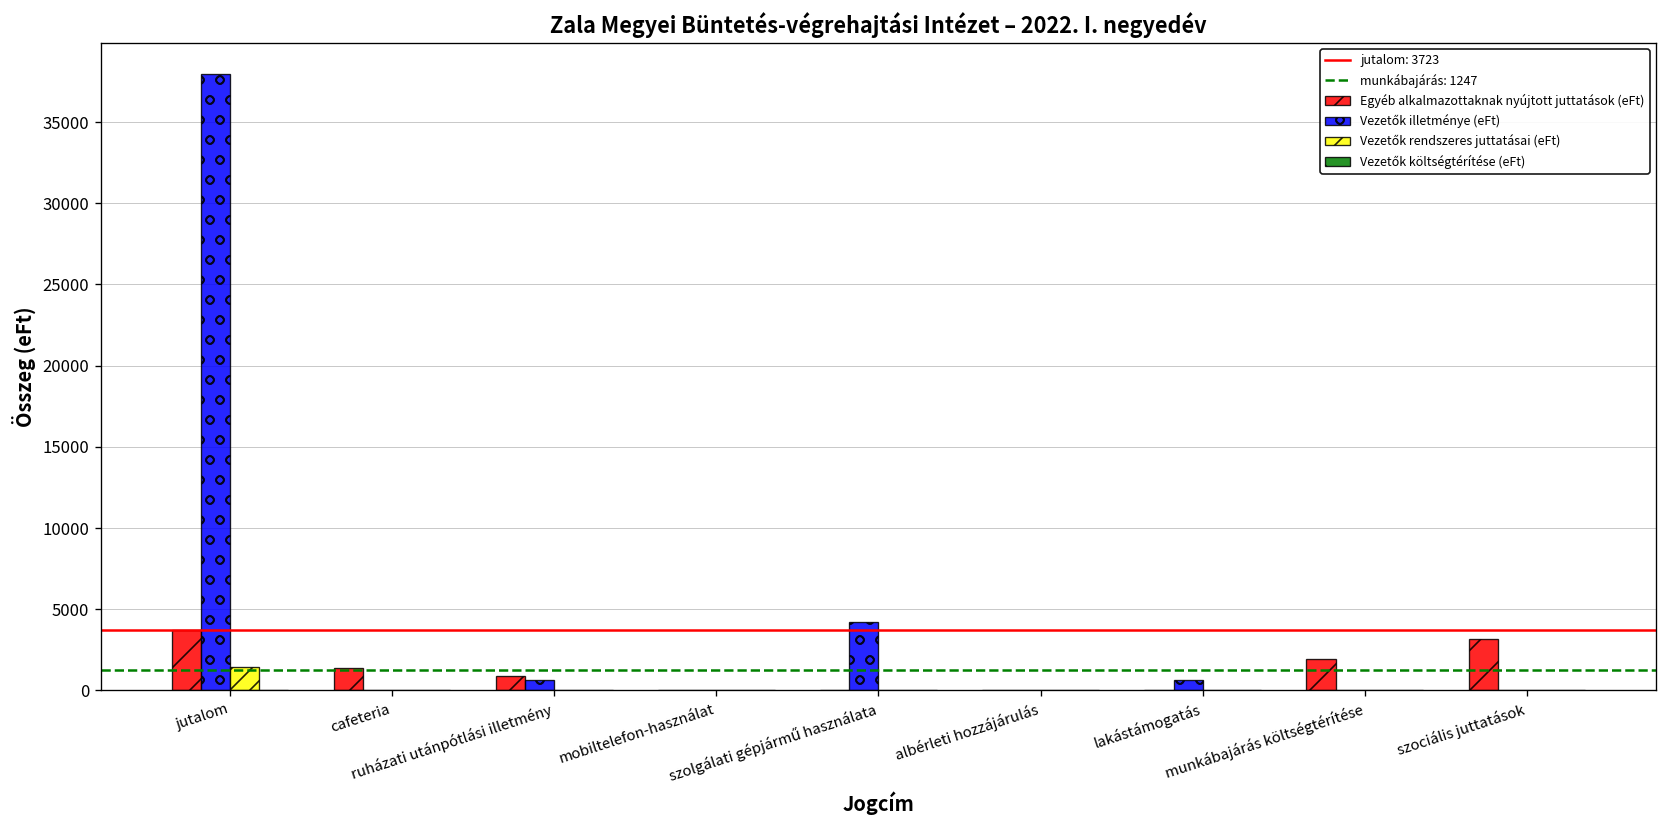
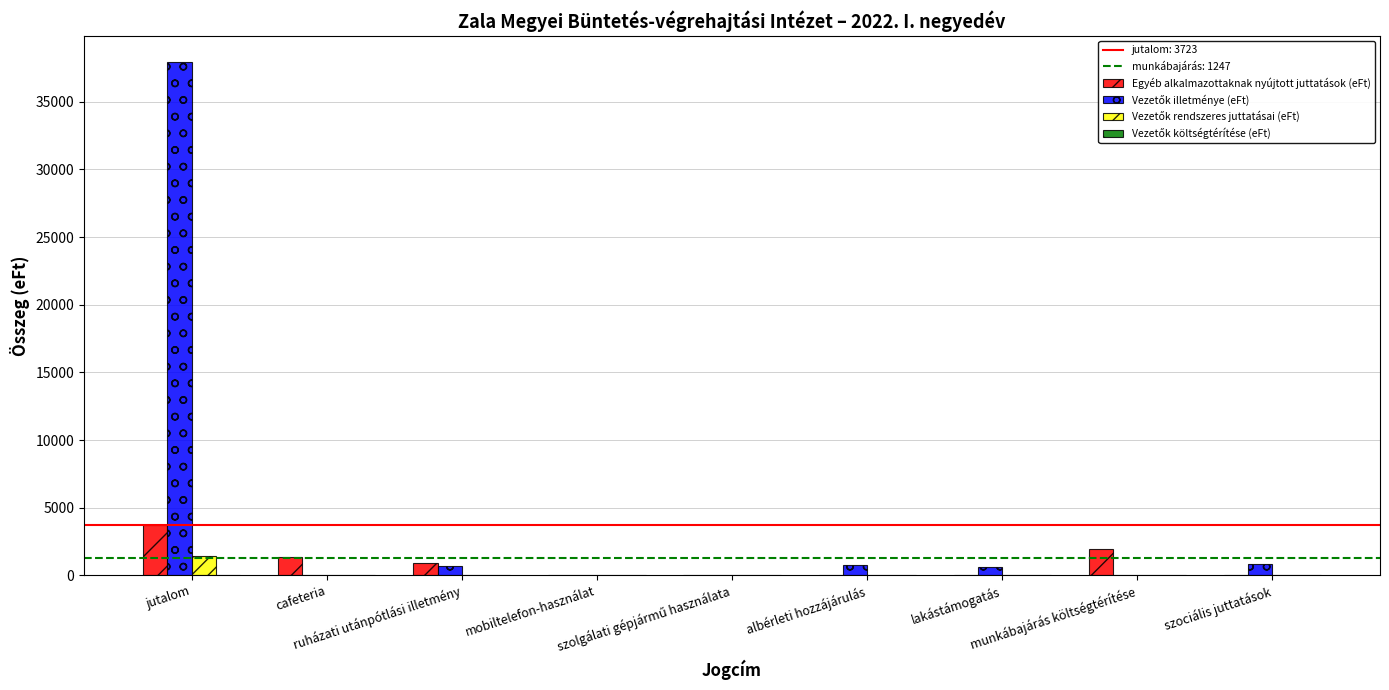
Vezetők illetménye (eFt), szolgálati gépjármű használata: 4200 -> 0
Vezetők illetménye (eFt), albérleti hozzájárulás: 0 -> 700
Egyéb alkalmazottaknak nyújtott juttatások (eFt), szociális juttatások: 3200 -> 0
Vezetők illetménye (eFt), szociális juttatások: 0 -> 800
